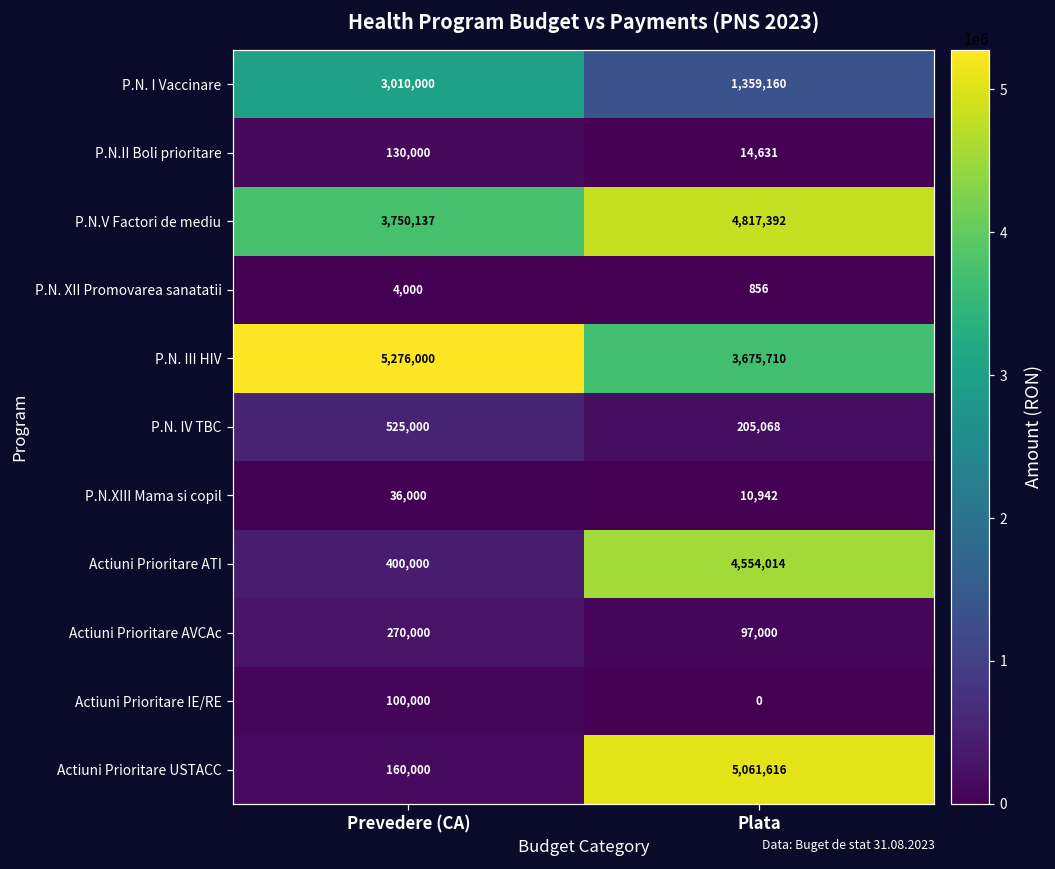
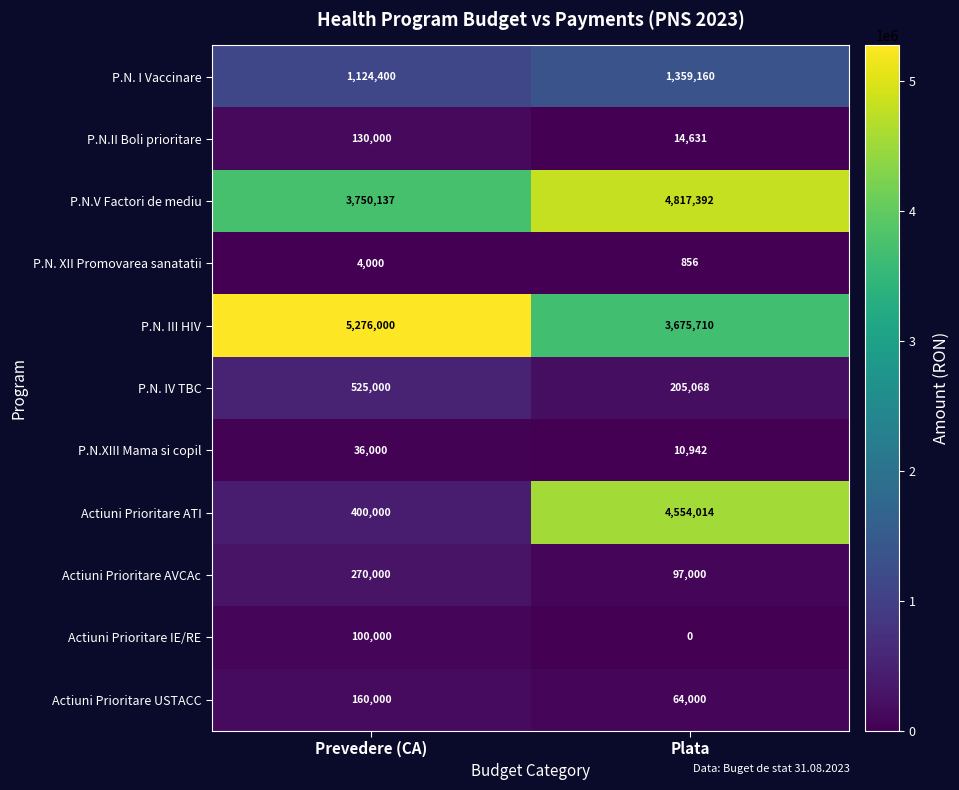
P.N. I Vaccinare, Prevedere (CA): 3,010,000 -> 1,124,400
Actiuni Prioritare USTACC, Plata: 5,061,616 -> 64,000
